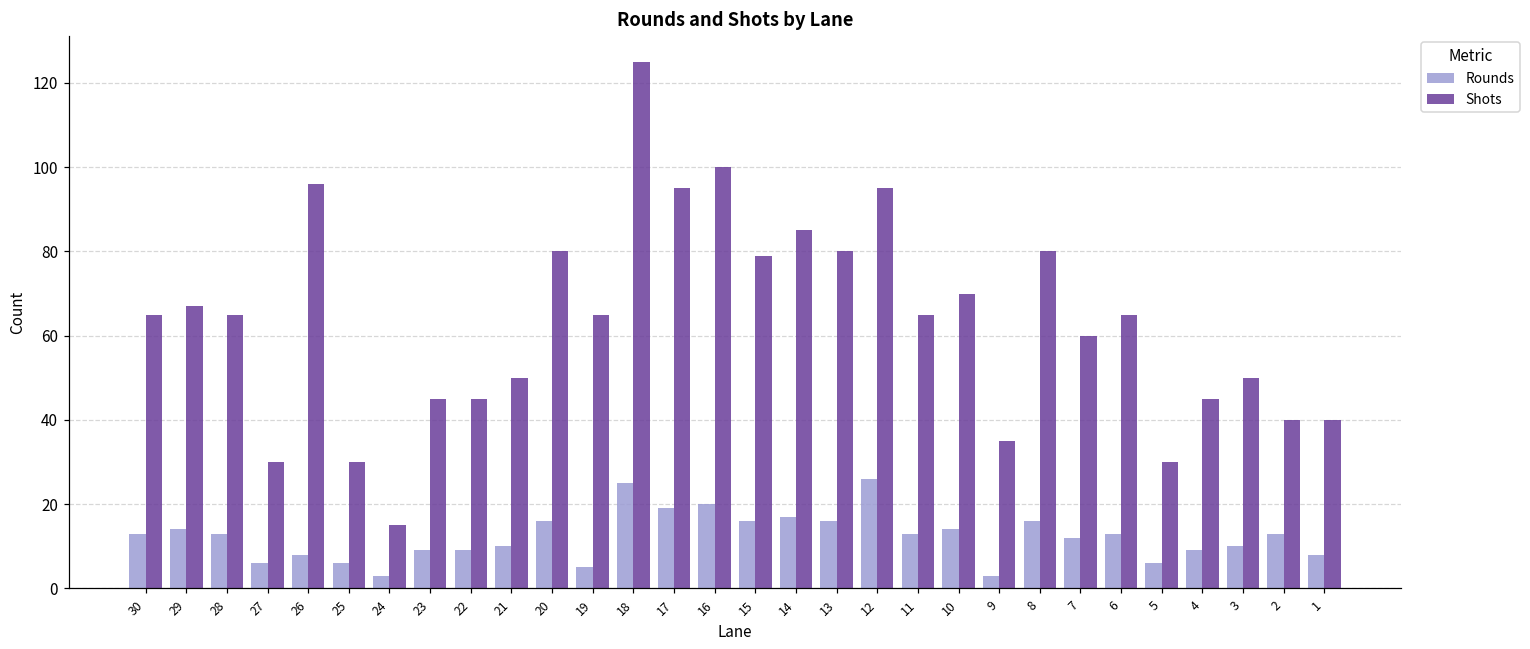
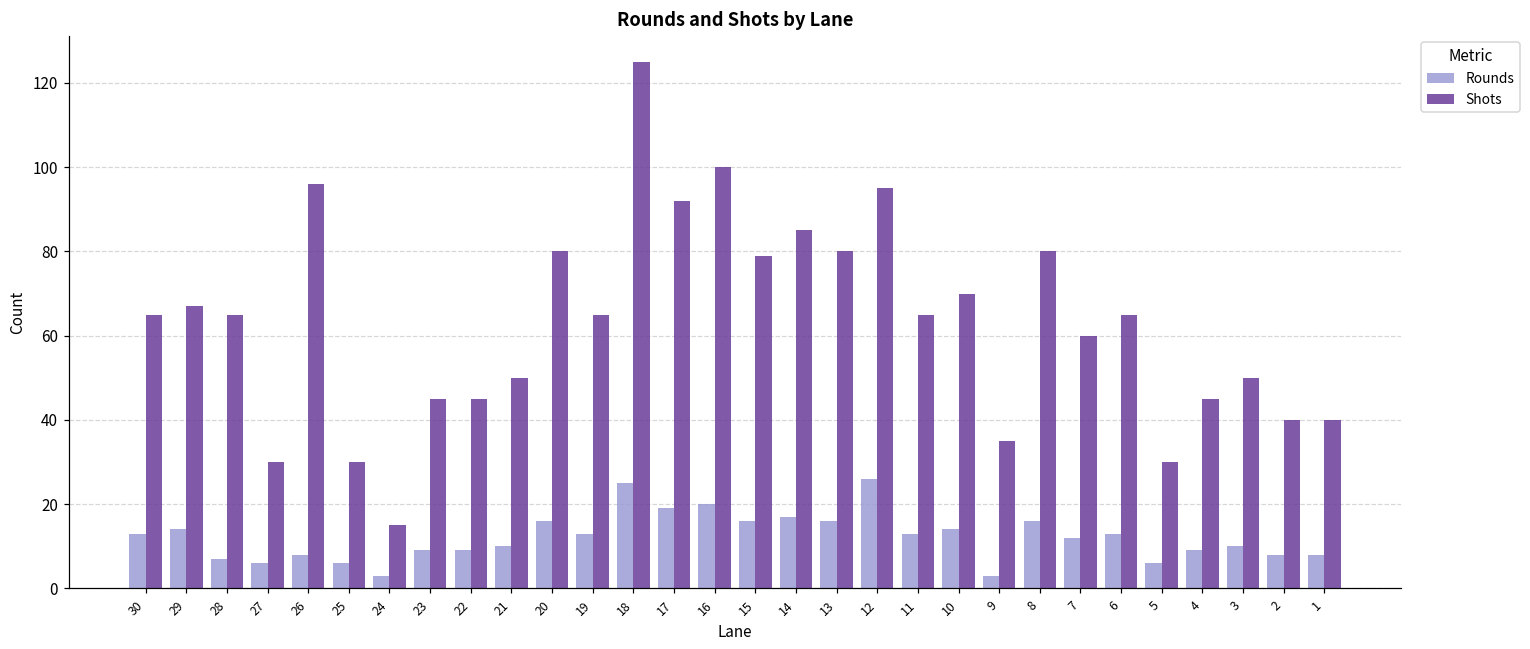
Rounds, 28: 13 -> 7
Rounds, 19: 5 -> 13
Shots, 17: 95 -> 92
Rounds, 2: 13 -> 8
